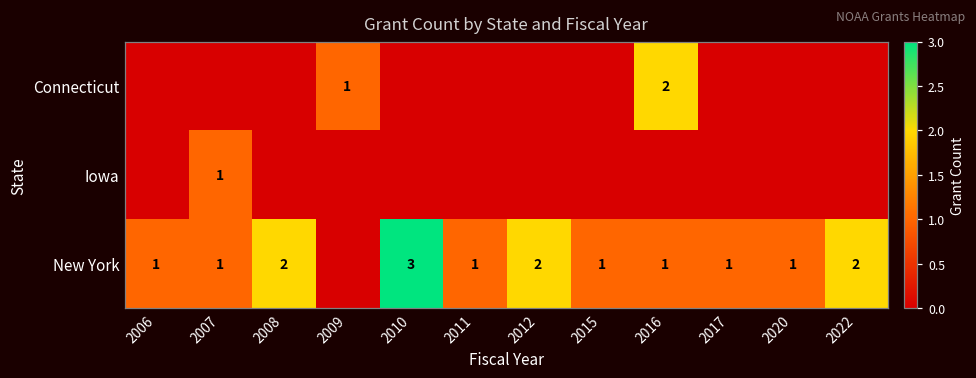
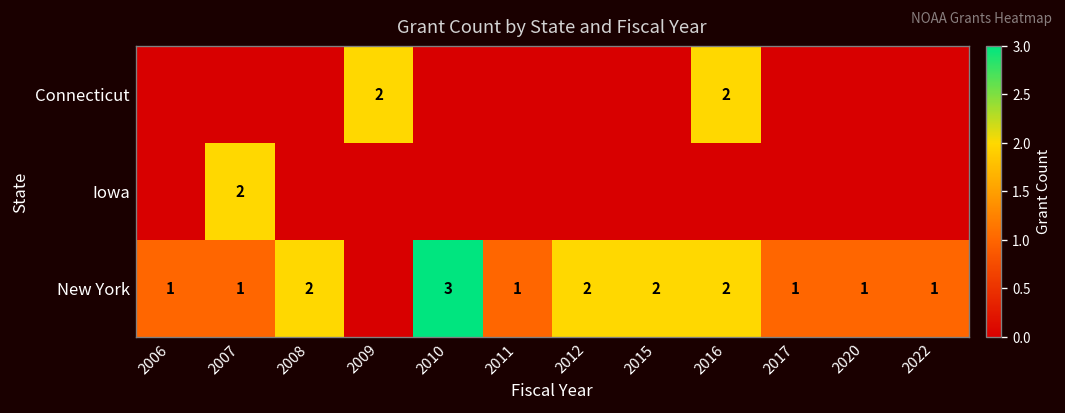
Connecticut, 2009: 1 -> 2
Iowa, 2007: 1 -> 2
New York, 2015: 1 -> 2
New York, 2016: 1 -> 2
New York, 2022: 2 -> 1
